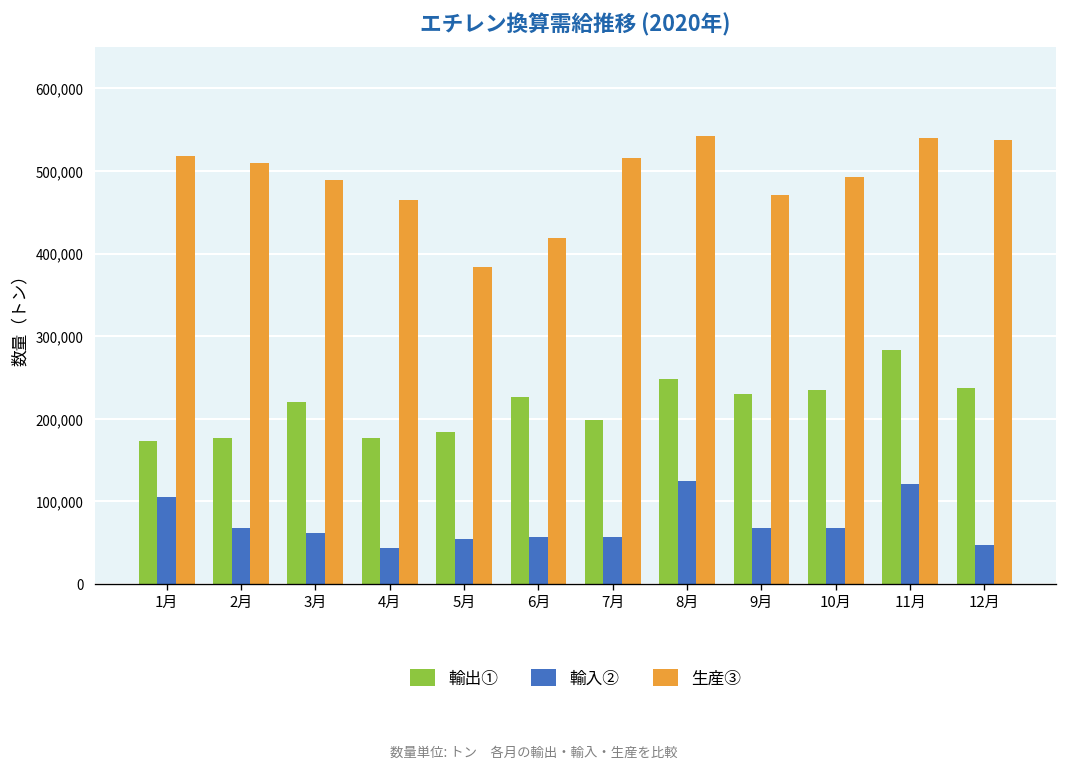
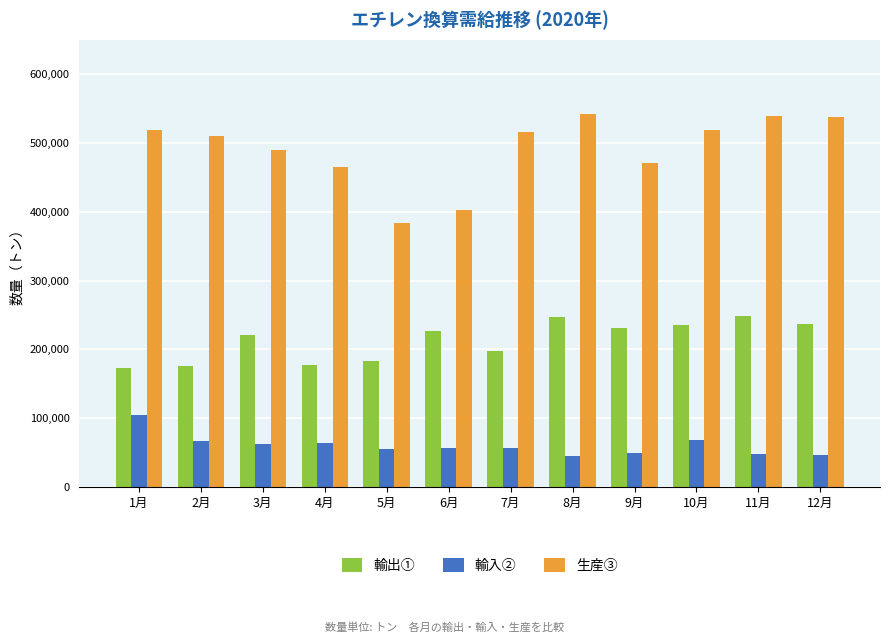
輸入②, 4月: 40,000 -> 60,000
生産③, 6月: 420,000 -> 400,000
輸入②, 8月: 120,000 -> 50,000
輸入②, 9月: 70,000 -> 50,000
生産③, 10月: 490,000 -> 520,000
輸出①, 11月: 280,000 -> 250,000
輸入②, 11月: 120,000 -> 50,000
